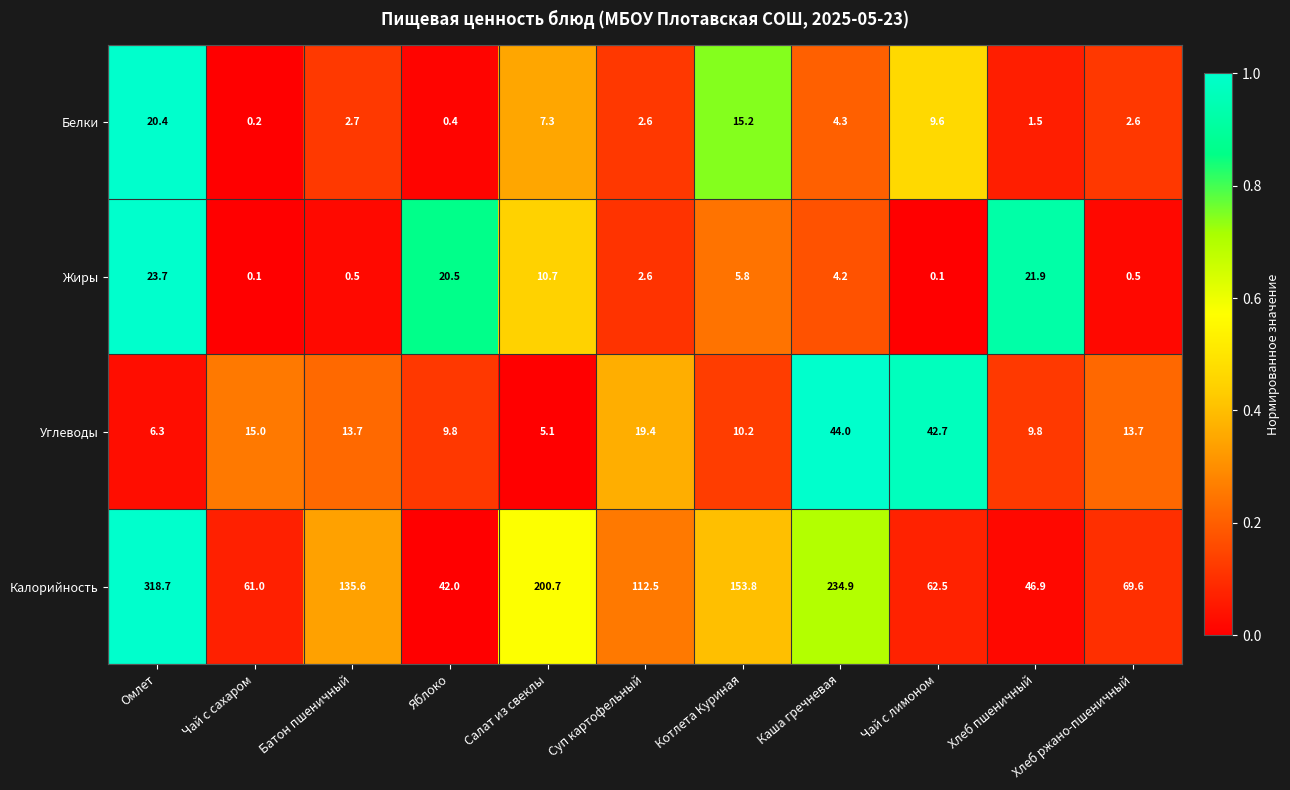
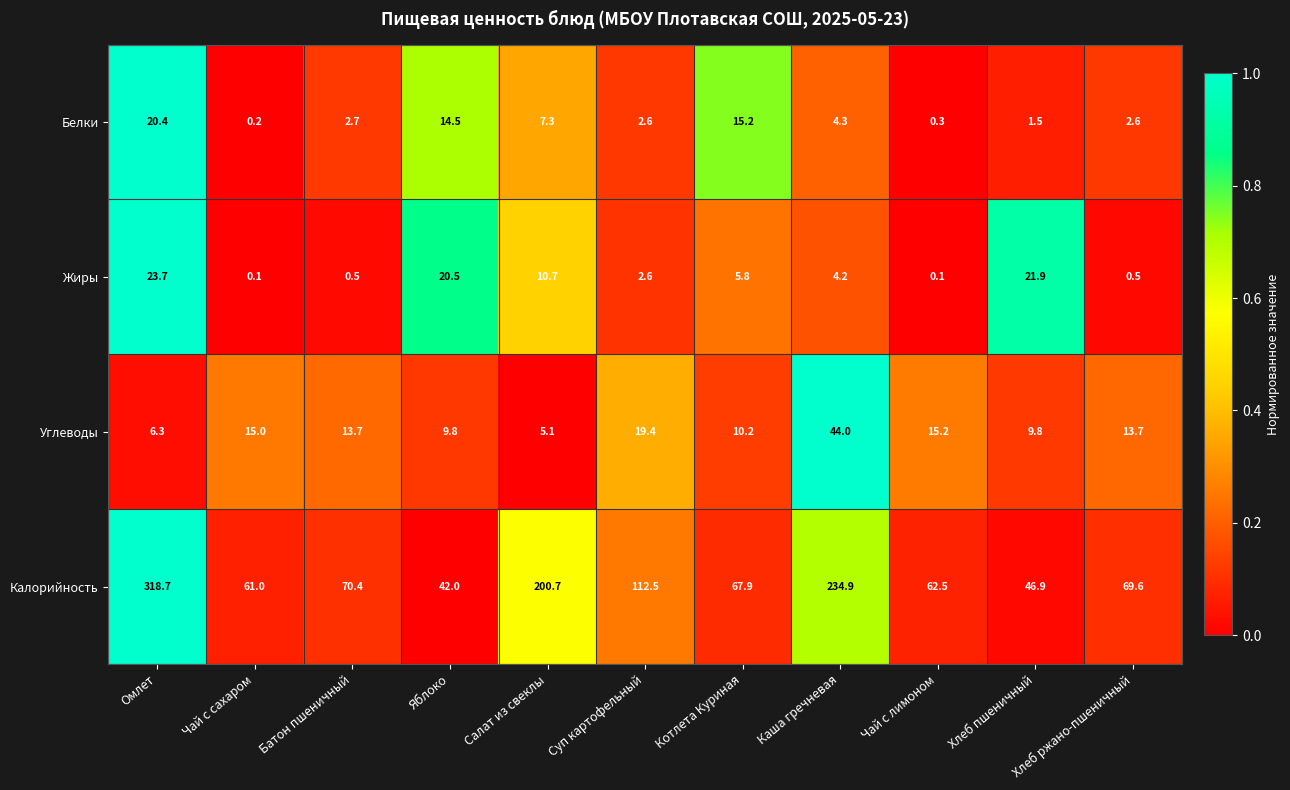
Белки, Яблоко: 0.4 -> 14.5
Белки, Чай с лимоном: 9.6 -> 0.3
Углеводы, Чай с лимоном: 42.7 -> 15.2
Калорийность, Батон пшеничный: 135.6 -> 70.4
Калорийность, Котлета Куриная: 153.8 -> 67.9
